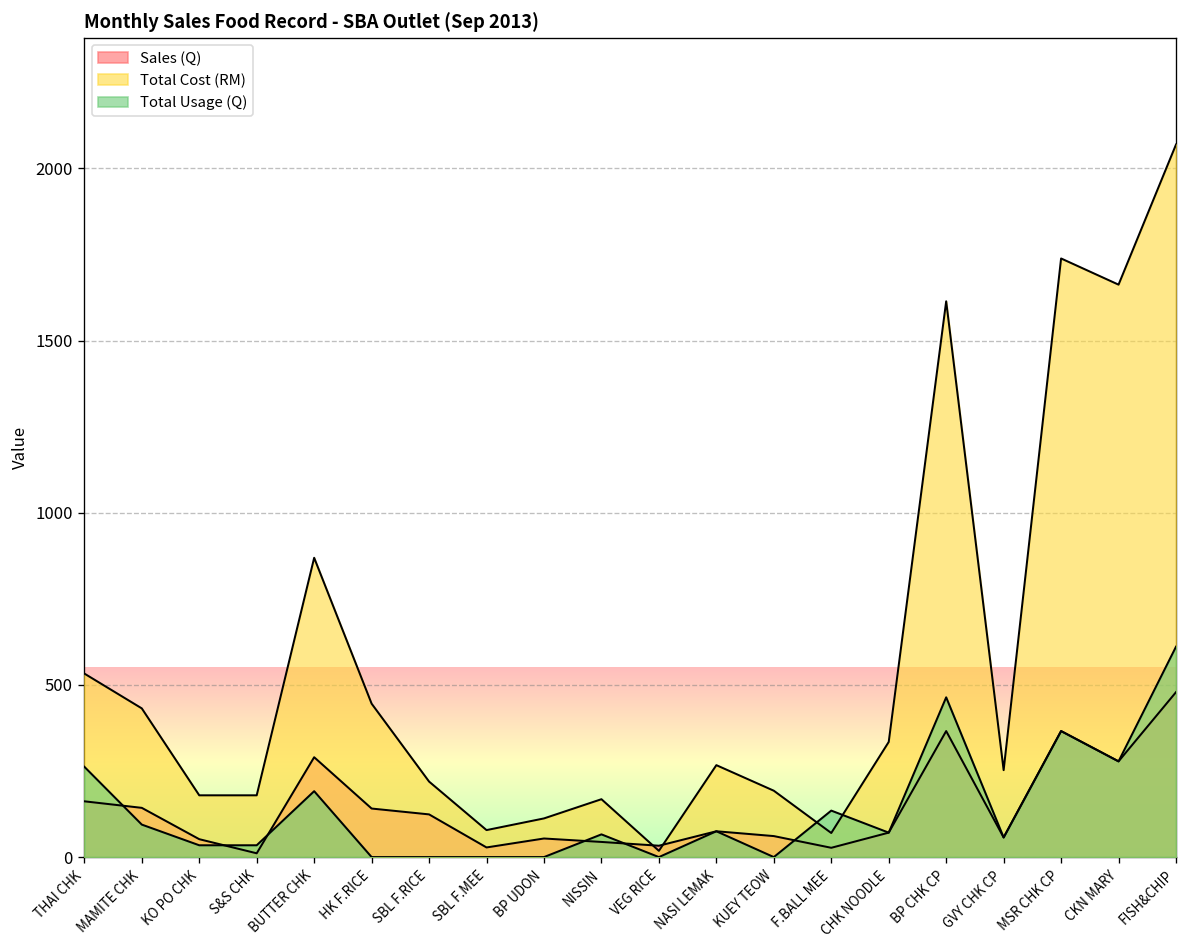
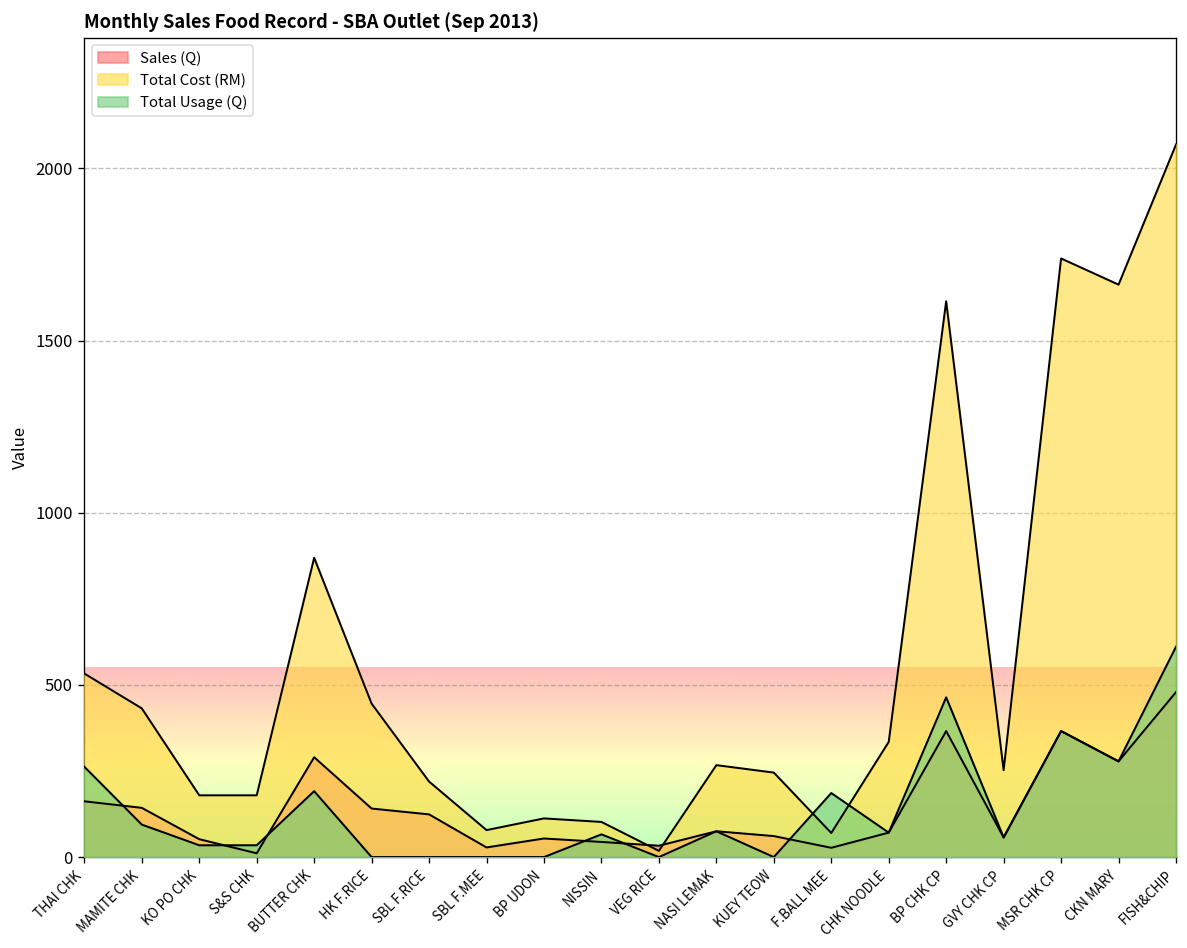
Total Cost (RM), NISSIN: 170 -> 100
Total Cost (RM), KUEY TEOW: 190 -> 250
Total Usage (Q), F.BALL MEE: 140 -> 190
